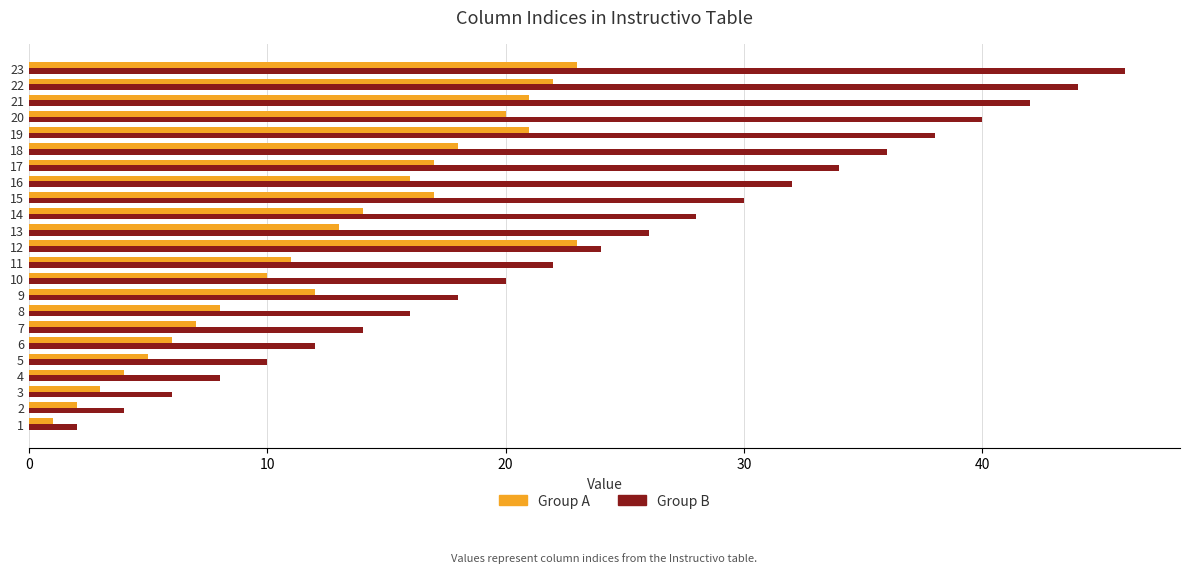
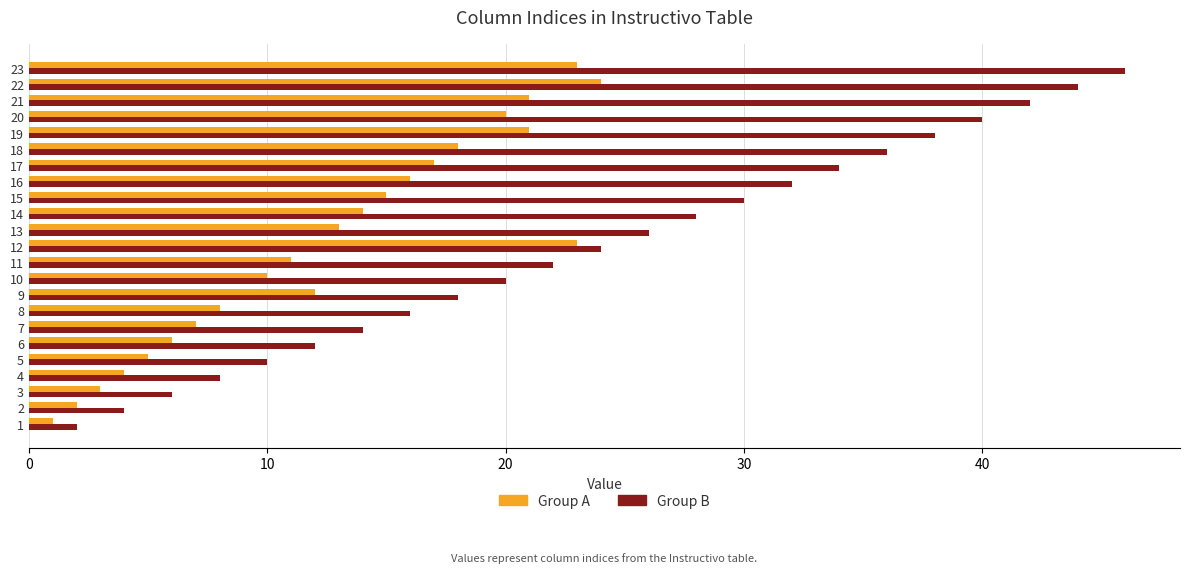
Group A, 22: 22 -> 24
Group A, 15: 17 -> 15
